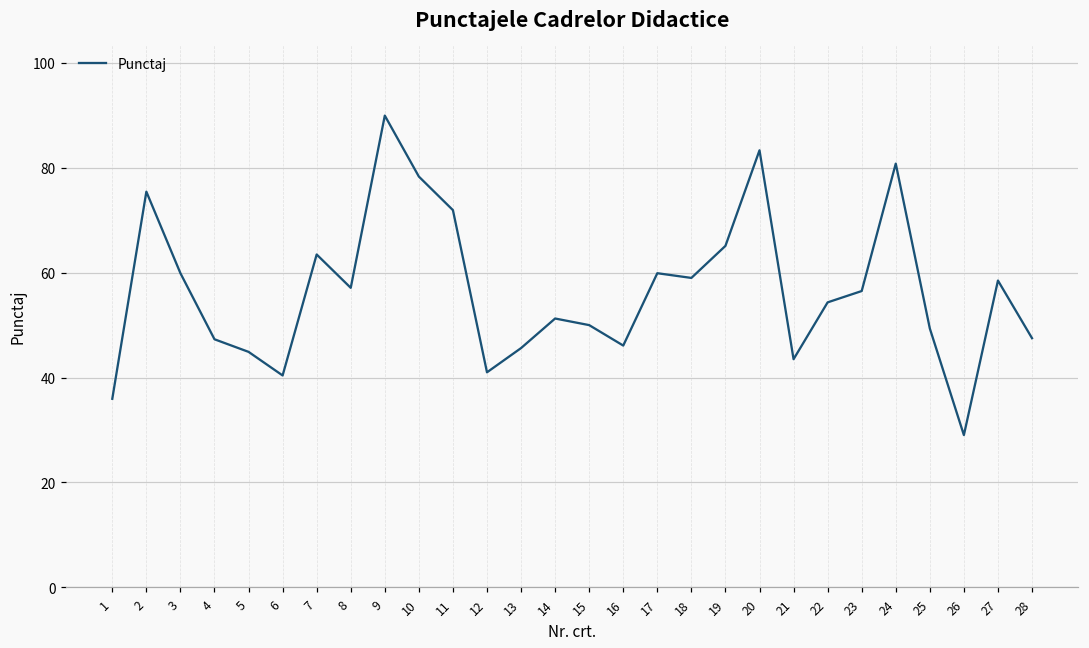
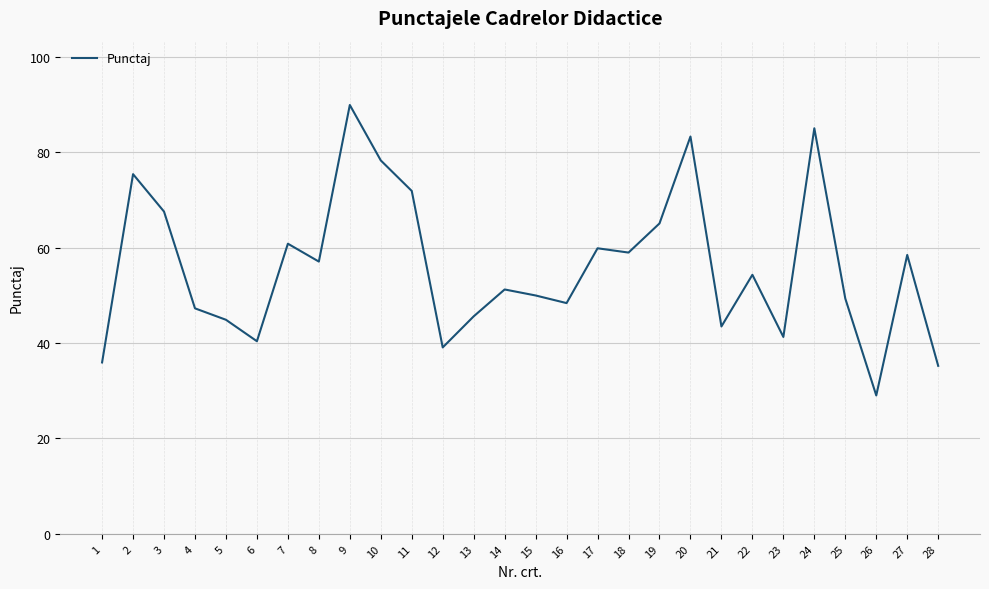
3: 60 -> 68
7: 63 -> 61
12: 41 -> 39
16: 46 -> 48
23: 57 -> 41
24: 81 -> 85
28: 48 -> 35
